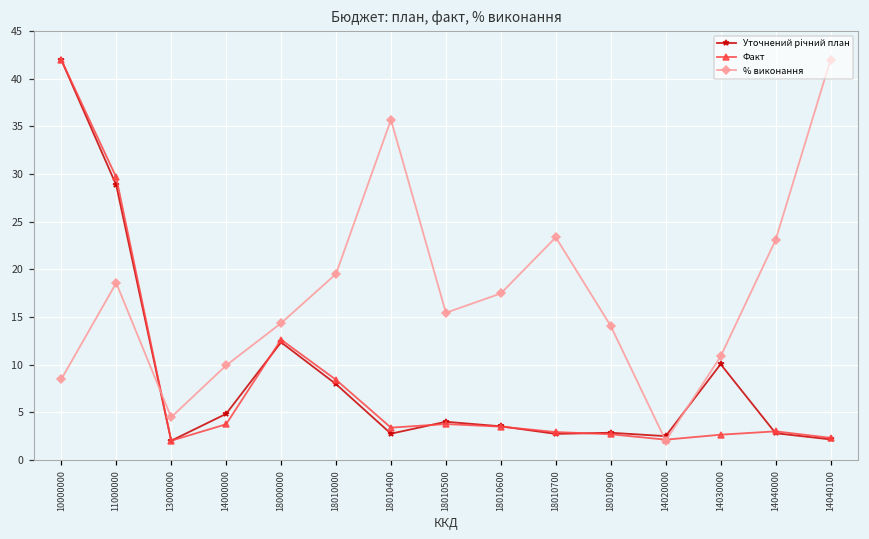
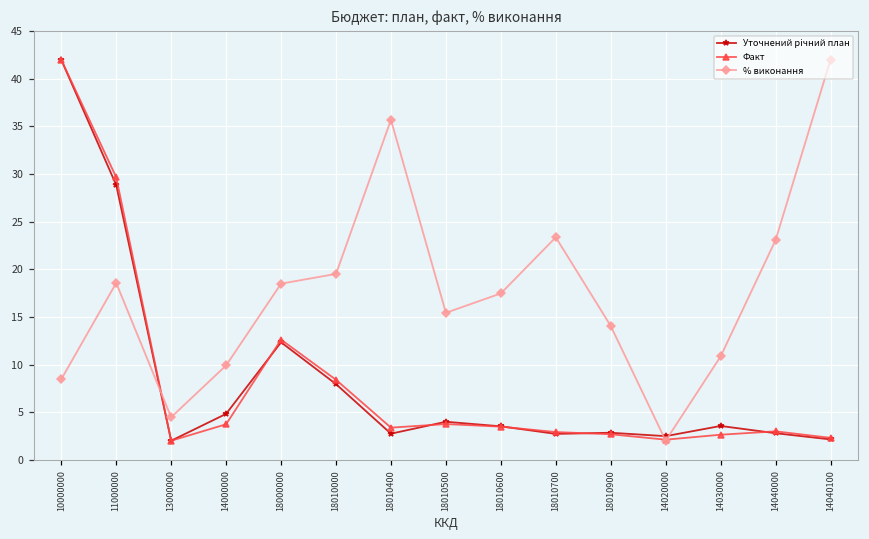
% виконання, 18000000: 14 -> 18
Уточнений річний план, 14030000: 10 -> 4
